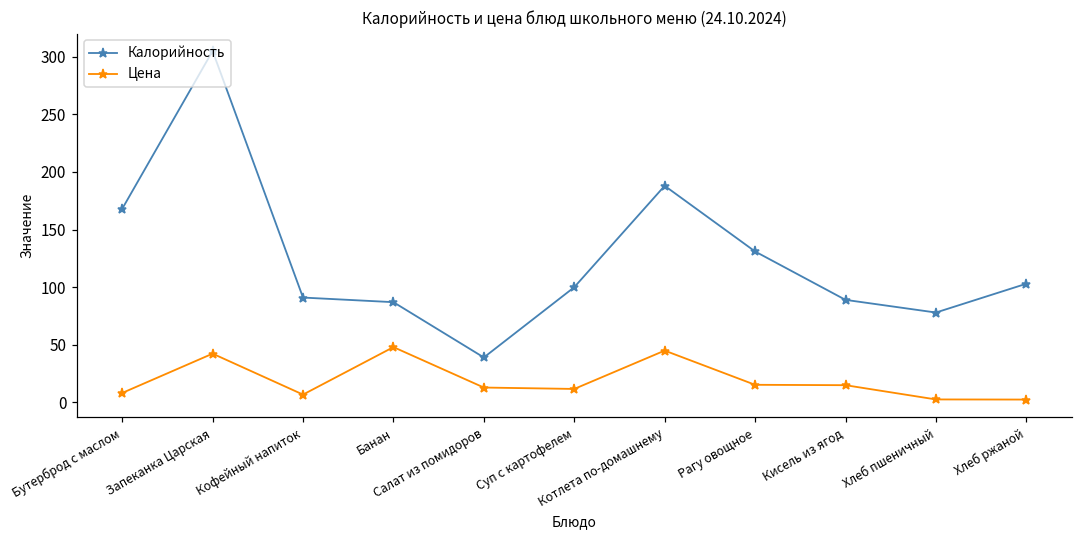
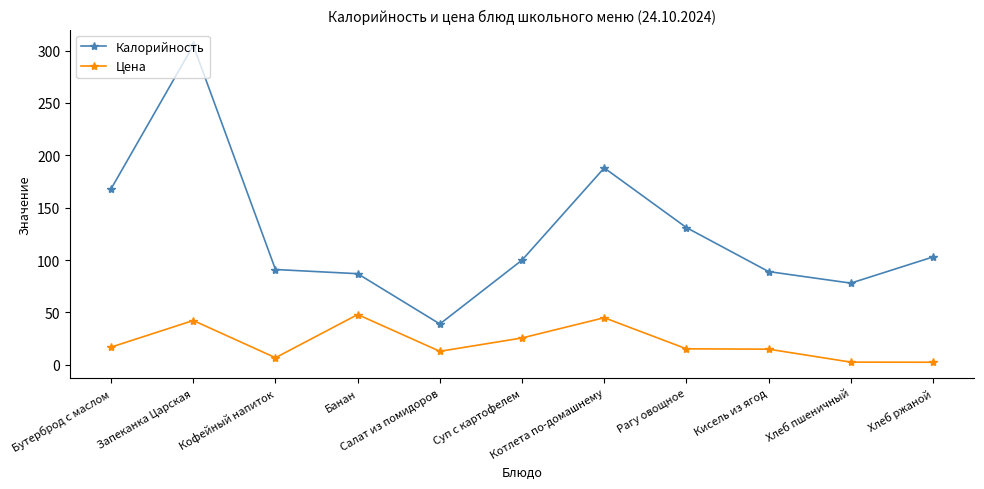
Цена, Бутерброд с маслом: 8 -> 17
Цена, Суп с картофелем: 12 -> 26
